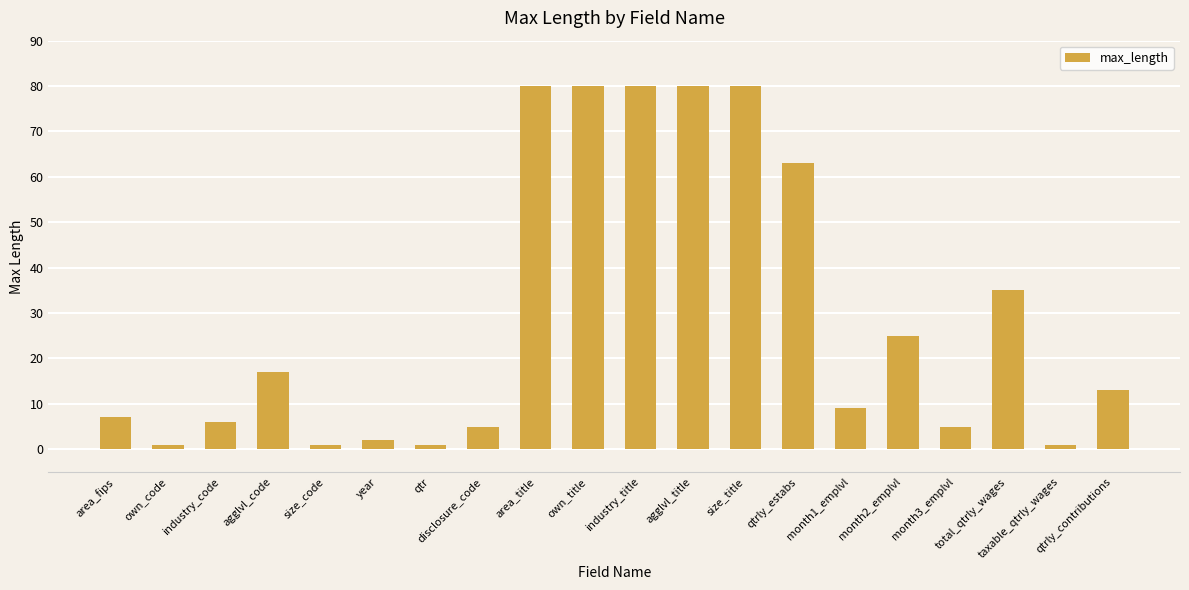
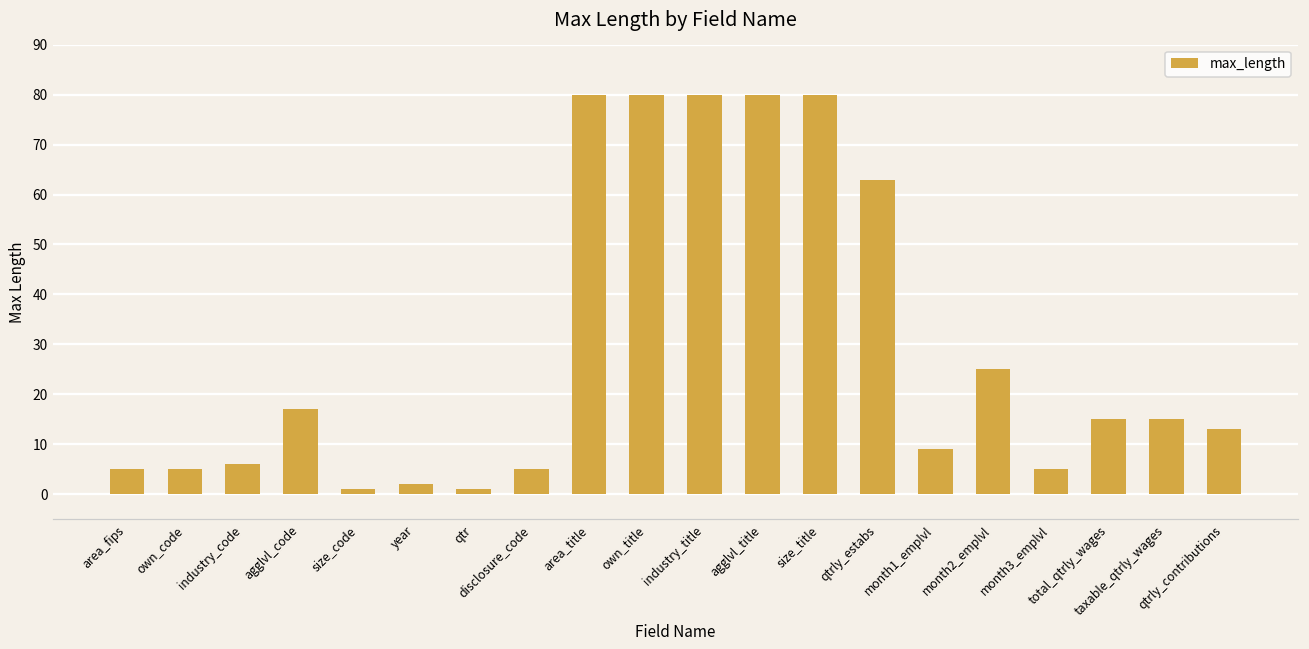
area_fips: 7 -> 5
own_code: 1 -> 5
total_qtrly_wages: 35 -> 15
taxable_qtrly_wages: 1 -> 15
